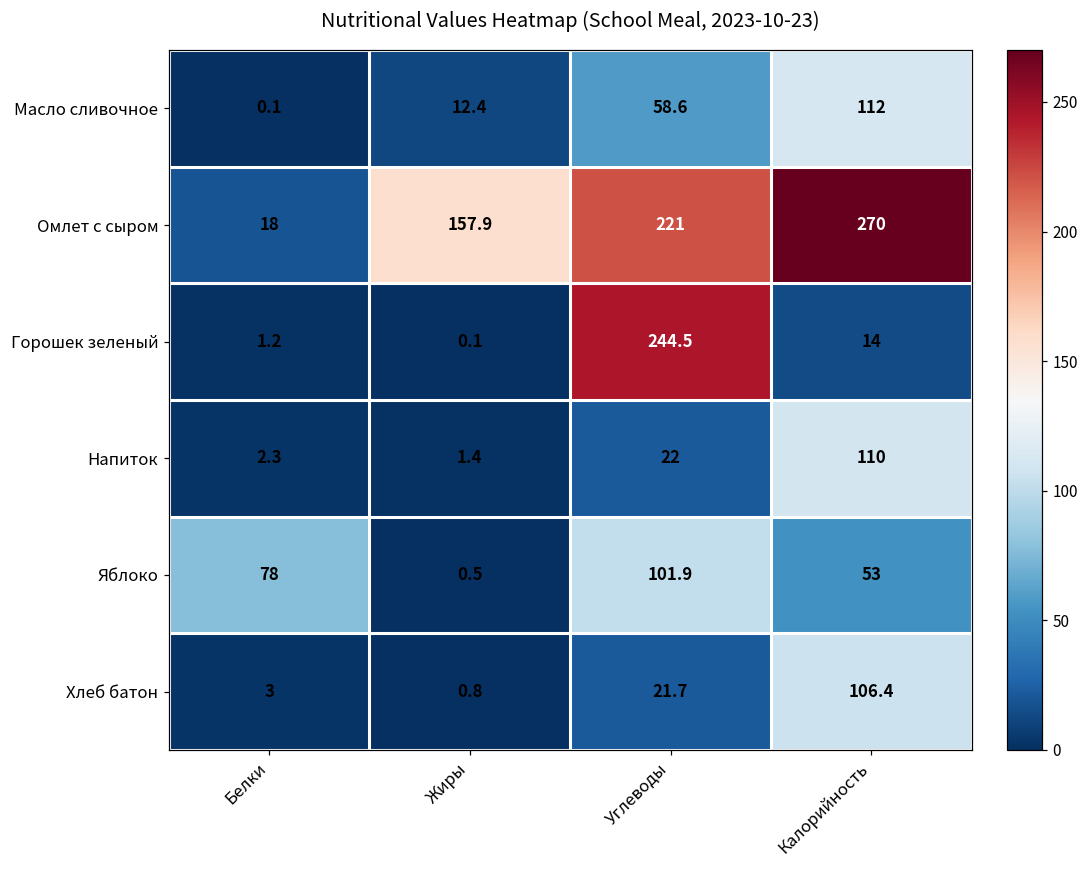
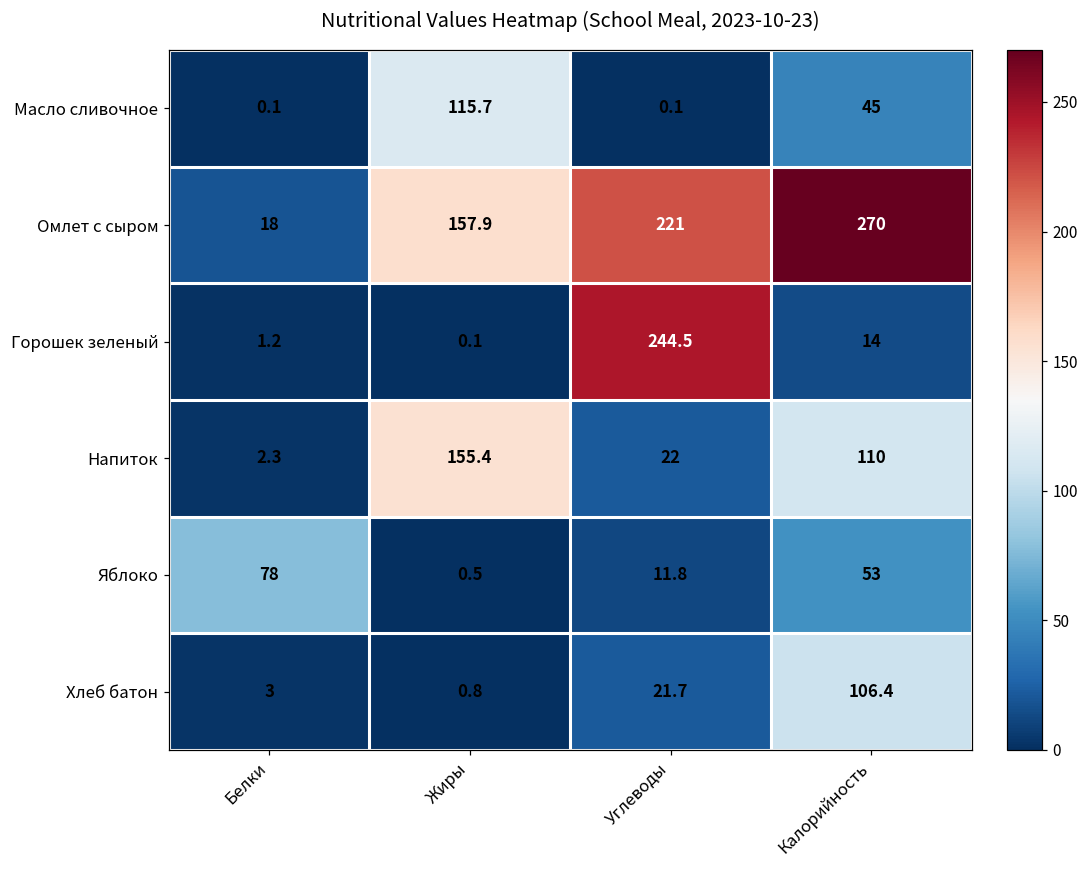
Масло сливочное, Жиры: 12.4 -> 115.7
Масло сливочное, Углеводы: 58.6 -> 0.1
Масло сливочное, Калорийность: 112 -> 45
Напиток, Жиры: 1.4 -> 155.4
Яблоко, Углеводы: 101.9 -> 11.8
